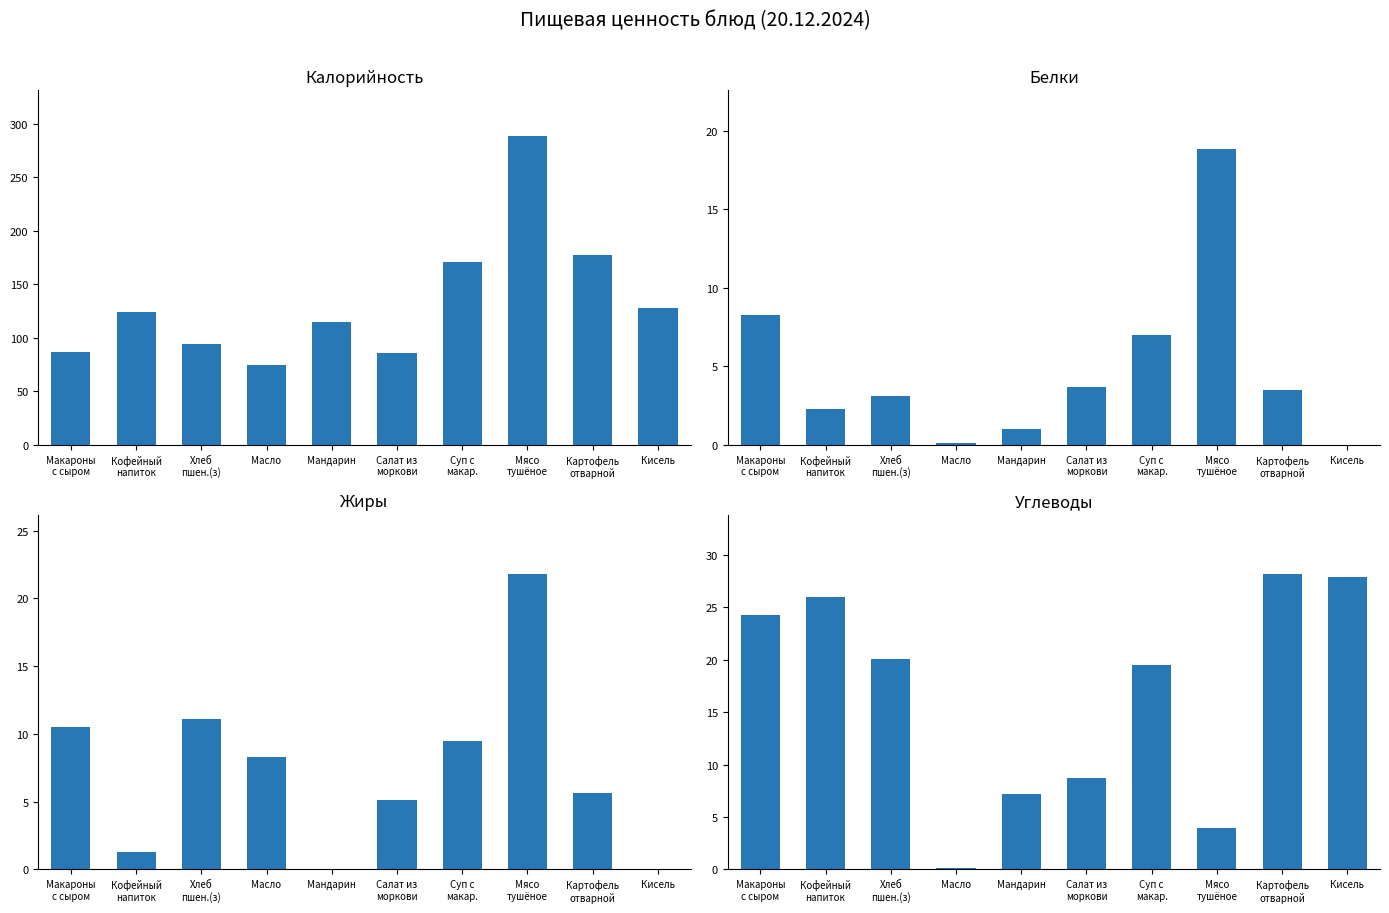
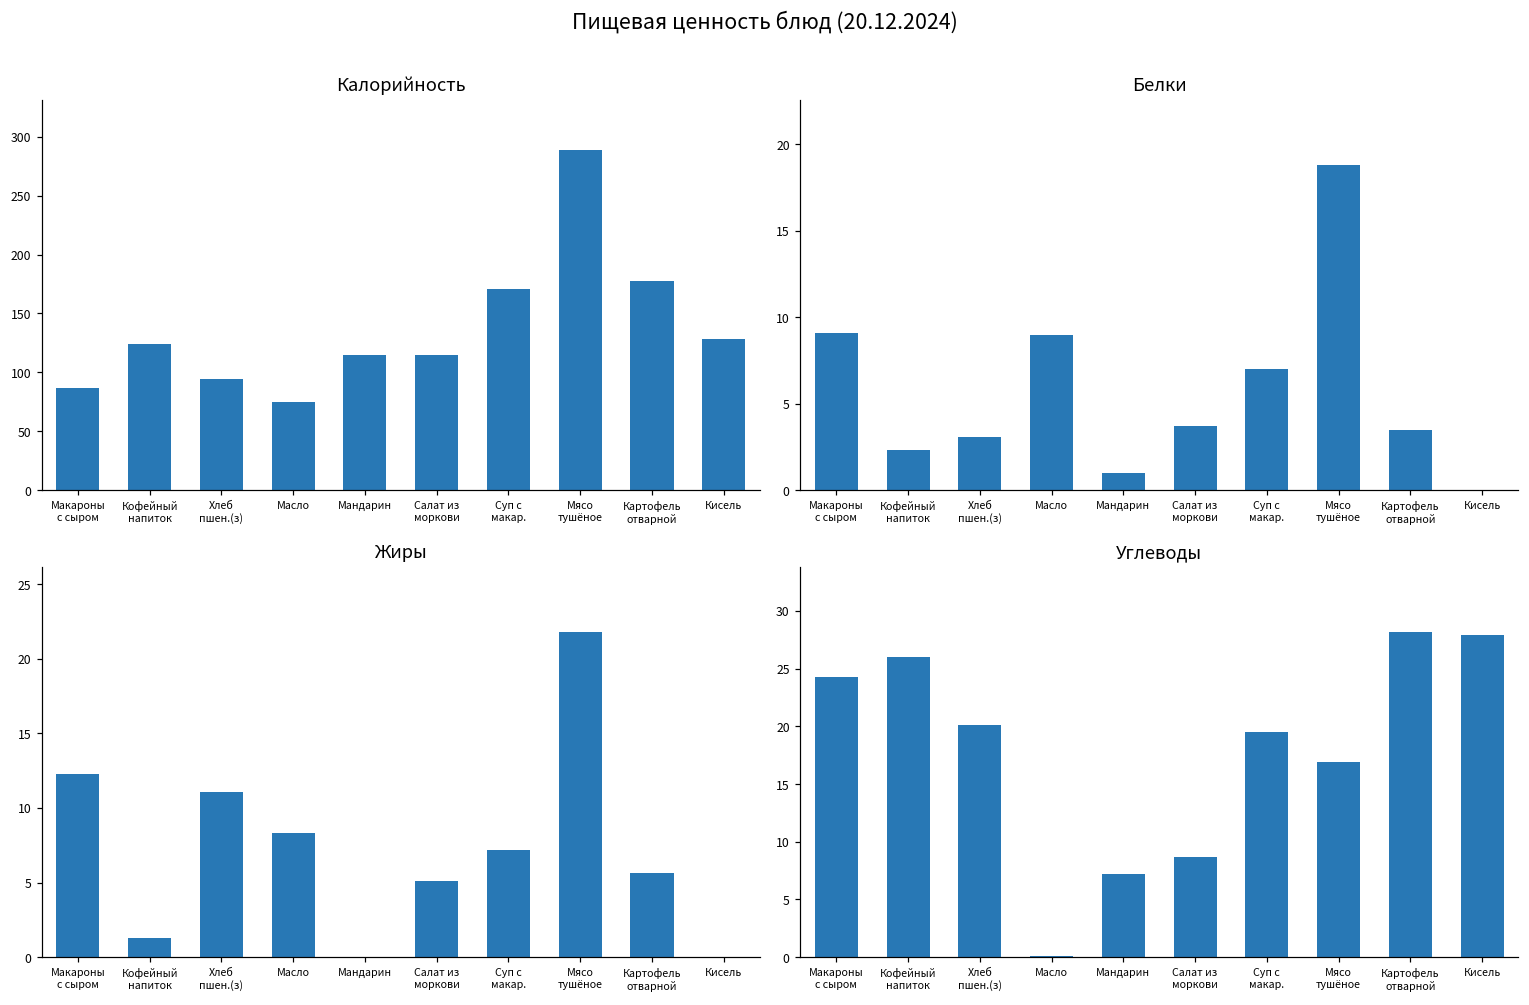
Калорийность, Салат из моркови: 86 -> 115
Белки, Макароны с сыром: 8.3 -> 9.1
Белки, Масло: 0.1 -> 9.0
Жиры, Макароны с сыром: 10.5 -> 12.3
Жиры, Суп с макар.: 9.5 -> 7.2
Углеводы, Мясо тушёное: 4.0 -> 16.9
